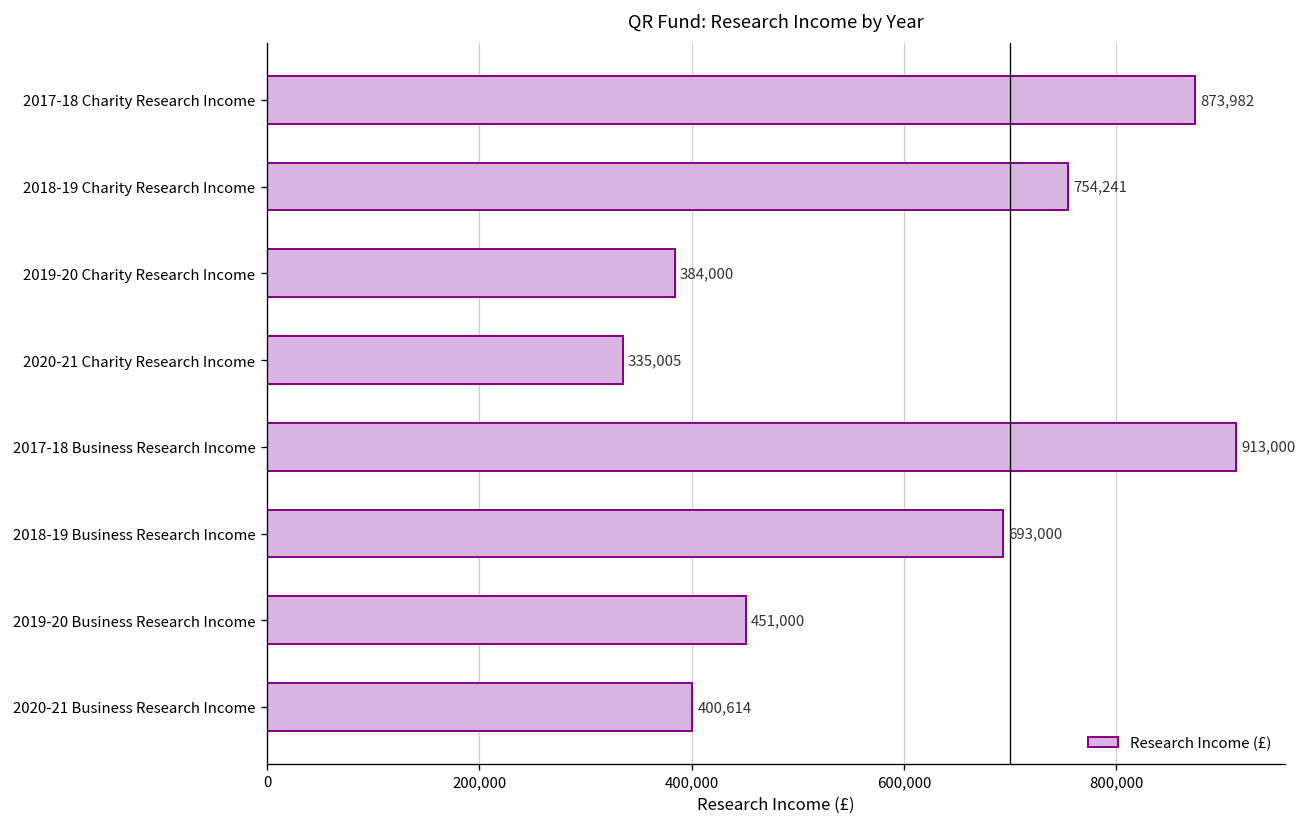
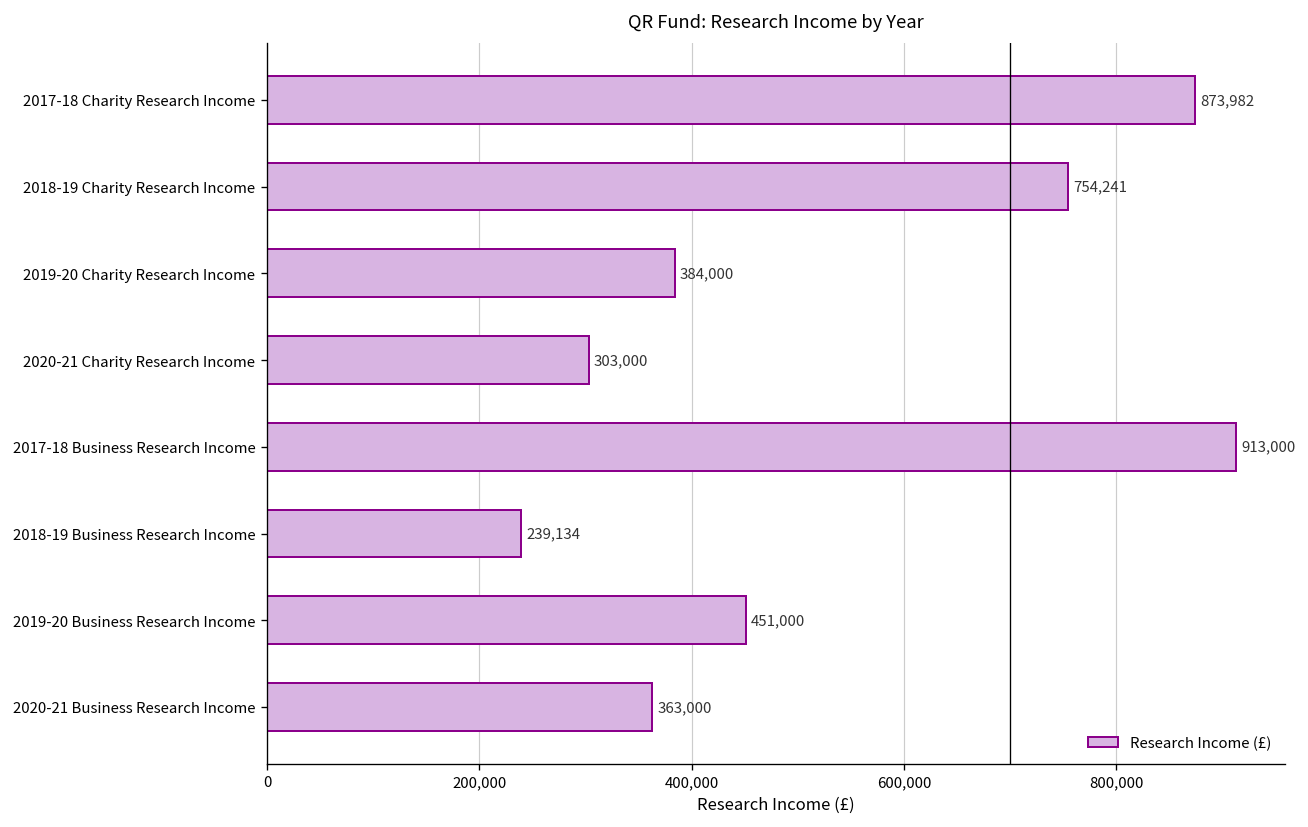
2020-21 Charity Research Income: 335,005 -> 303,000
2018-19 Business Research Income: 693,000 -> 239,134
2020-21 Business Research Income: 400,614 -> 363,000
